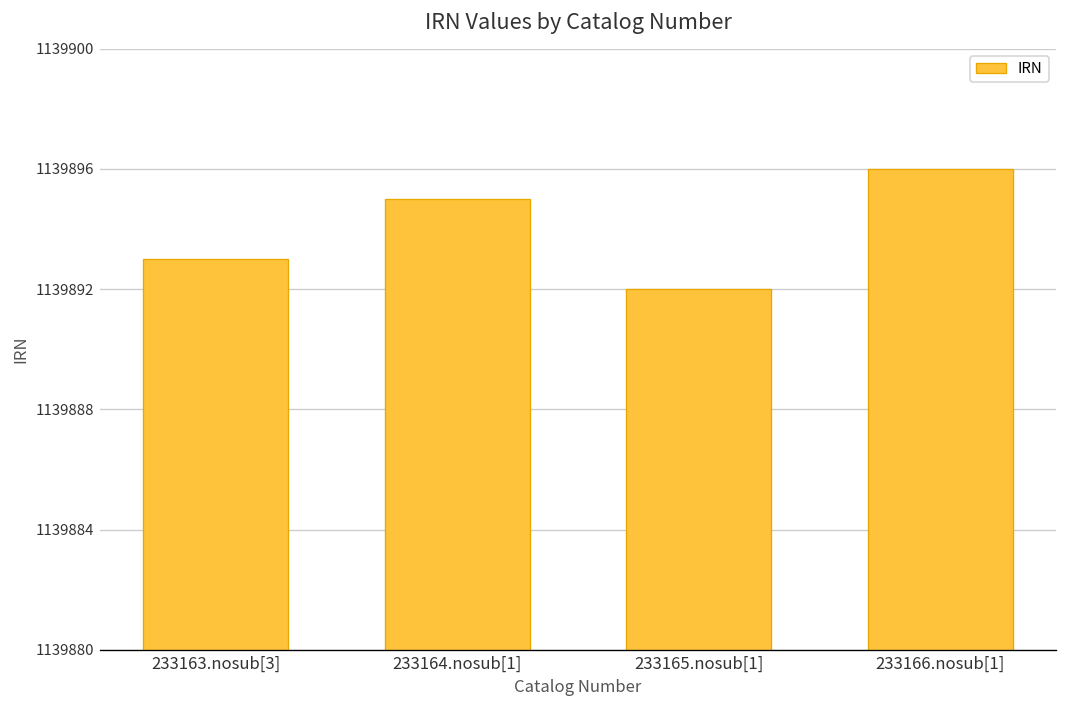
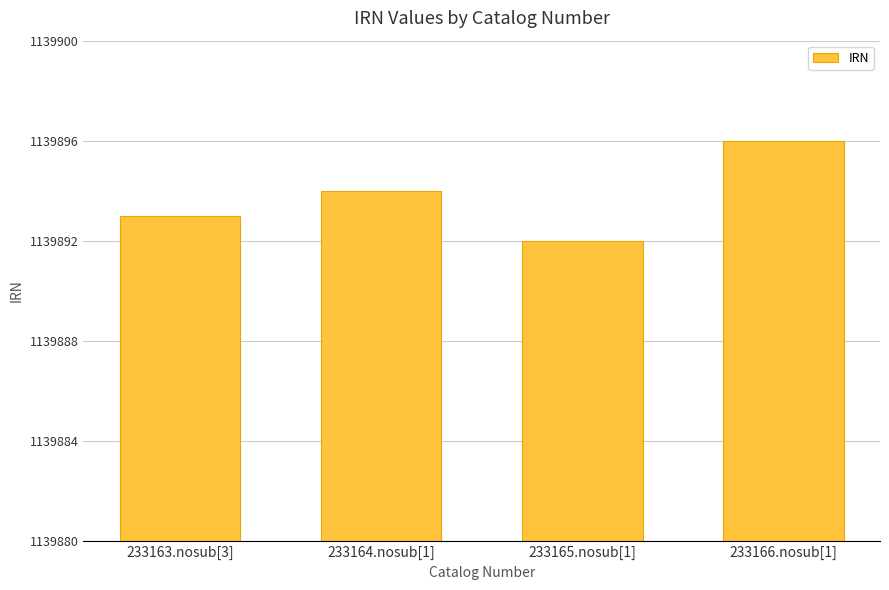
233164.nosub[1]: 1139895 -> 1139894
